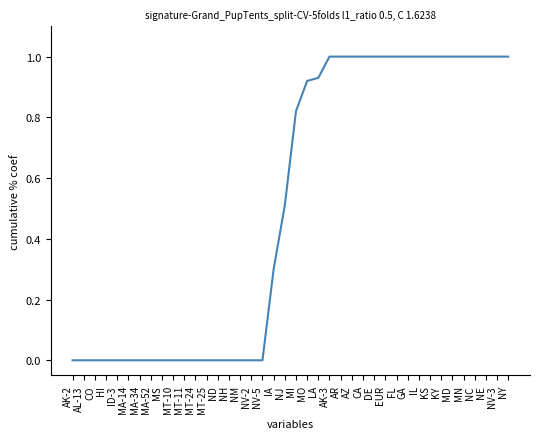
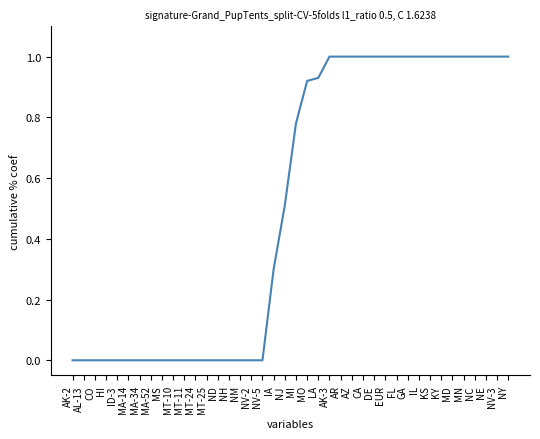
MI: 0.82 -> 0.78
